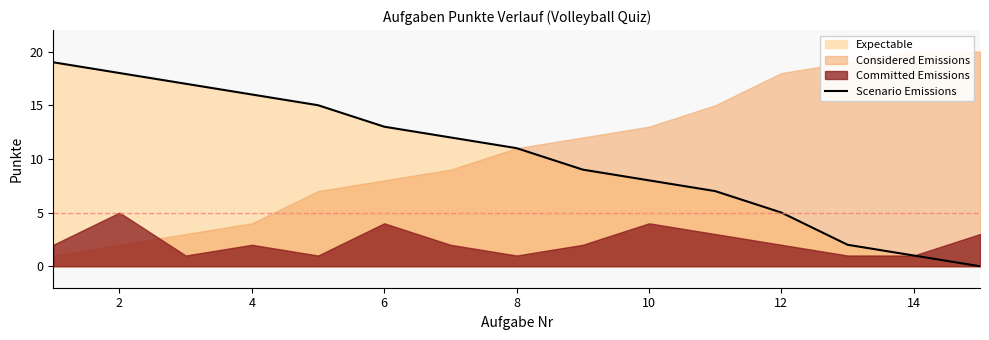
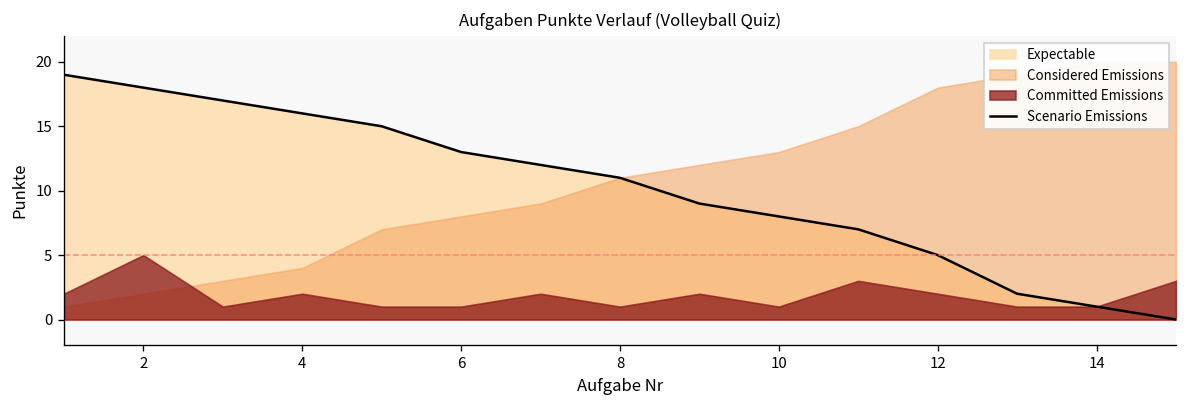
Committed Emissions, 6: 4 -> 1
Committed Emissions, 10: 4 -> 1
